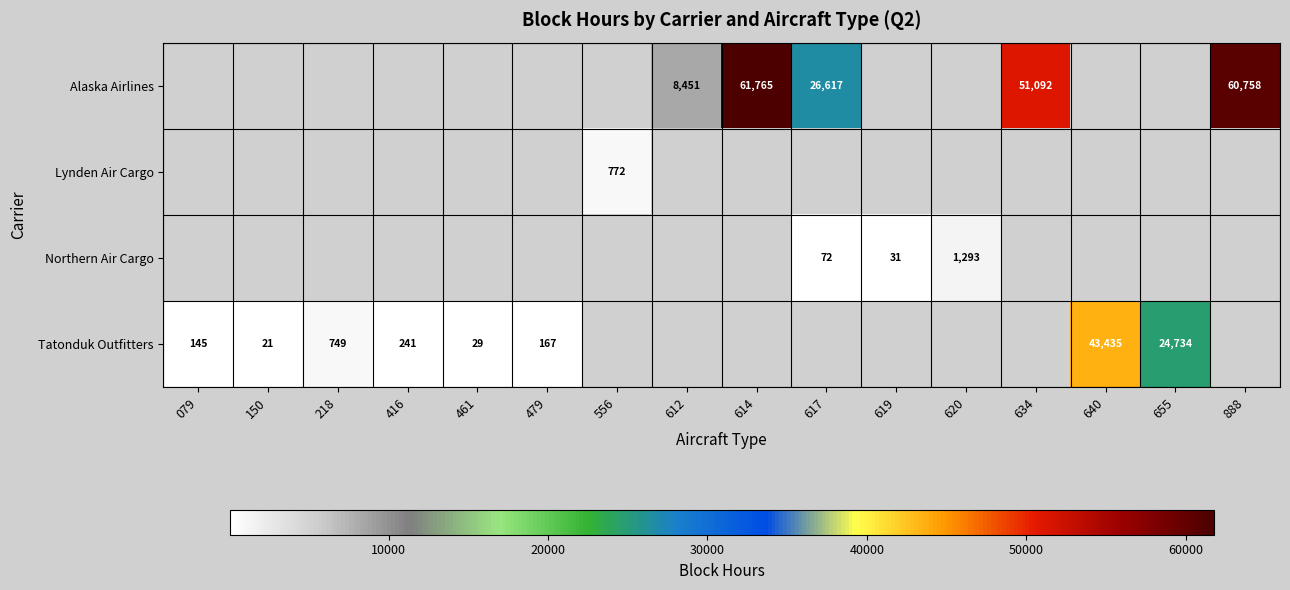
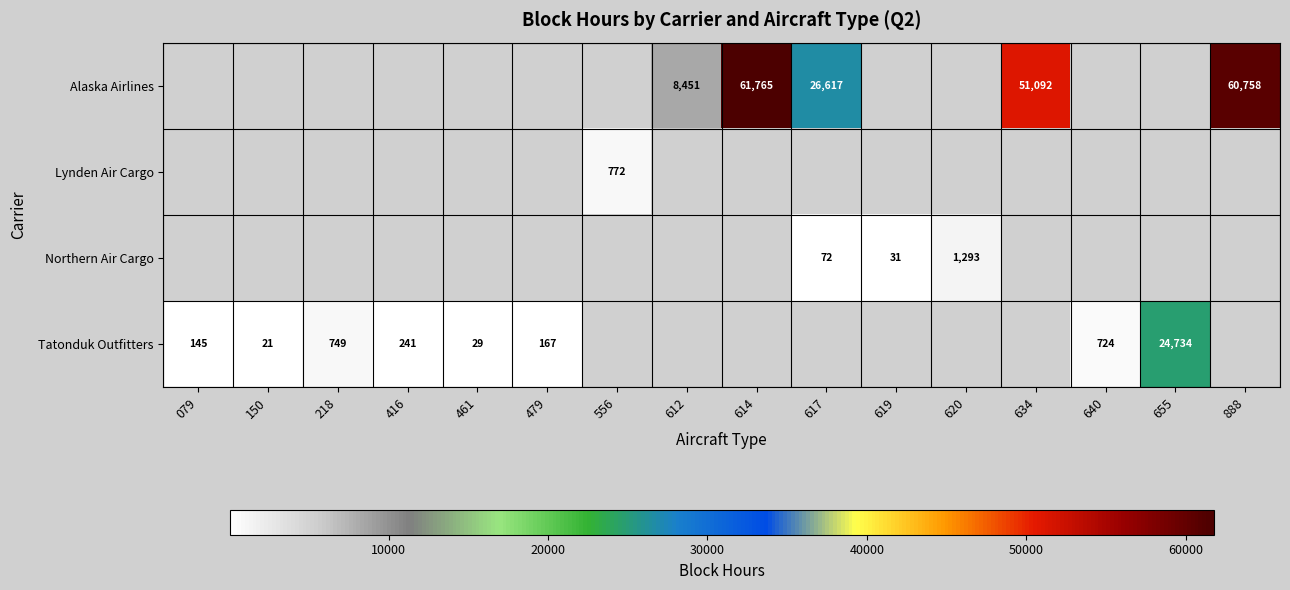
Tatonduk Outfitters, 640: 43,435 -> 724
